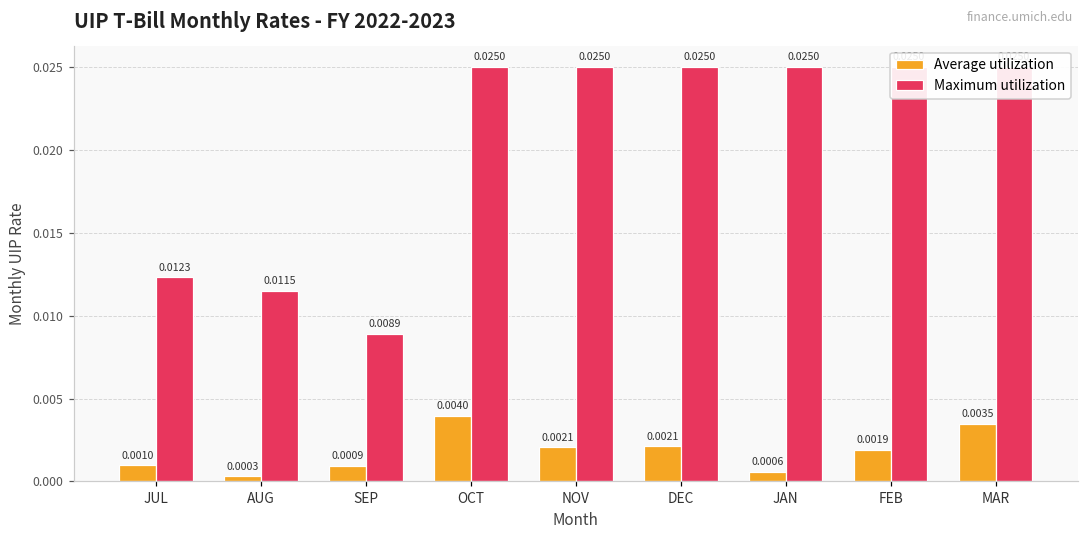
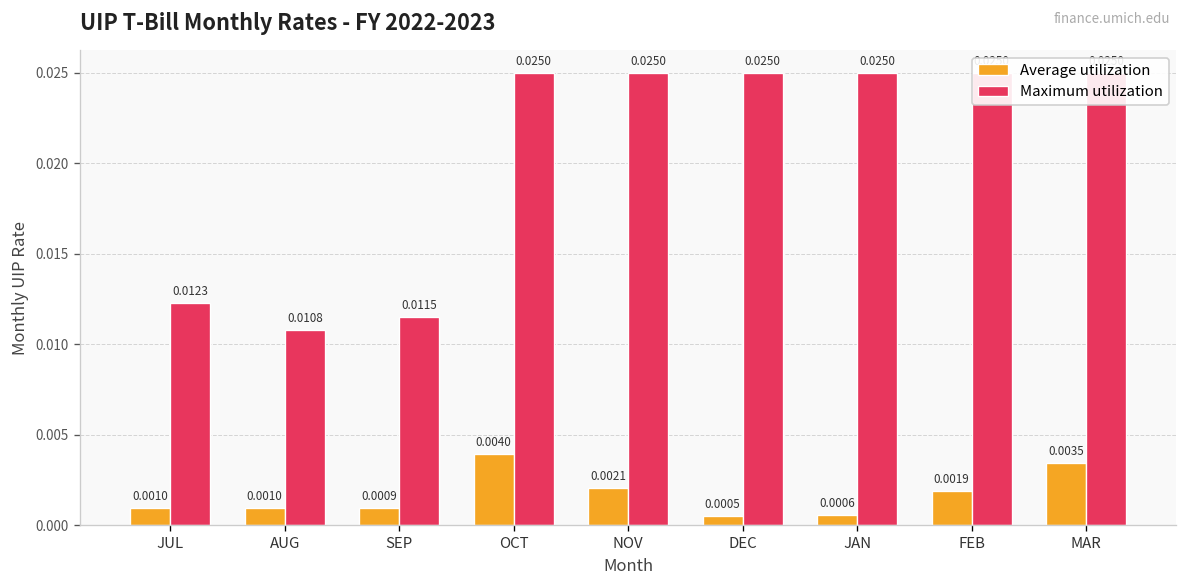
Average utilization, AUG: 0.0003 -> 0.0010
Maximum utilization, AUG: 0.0115 -> 0.0108
Maximum utilization, SEP: 0.0089 -> 0.0115
Average utilization, DEC: 0.0021 -> 0.0005
